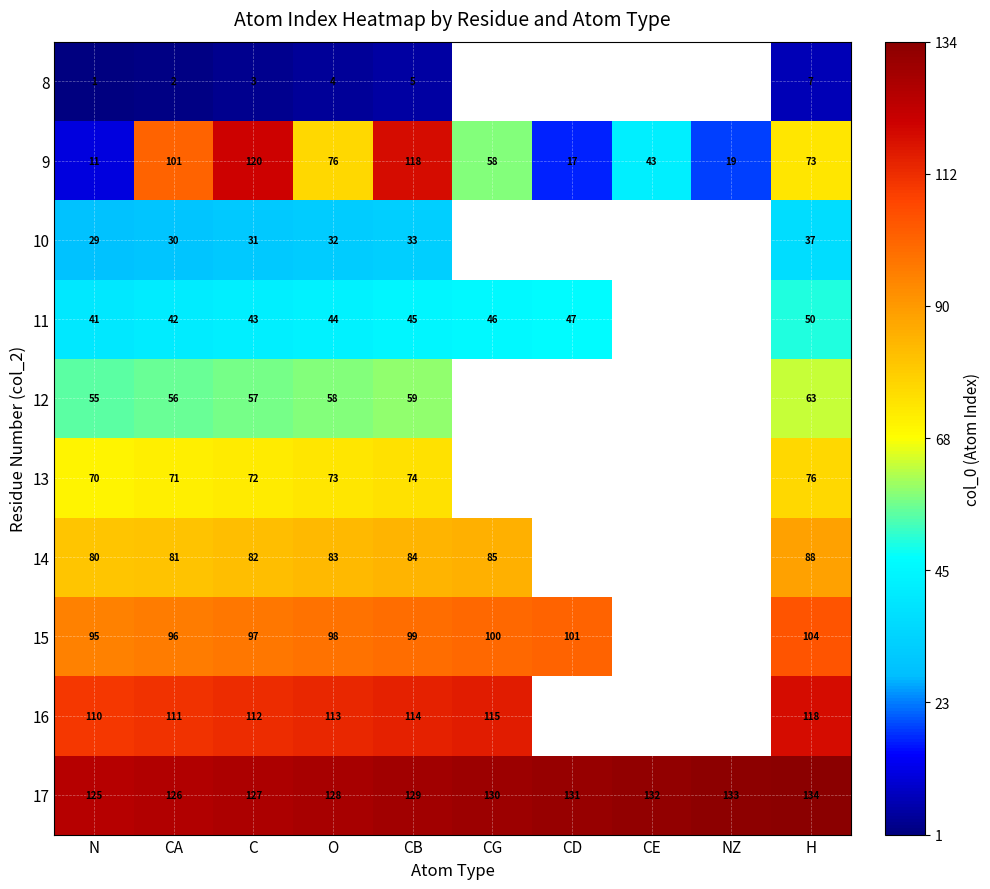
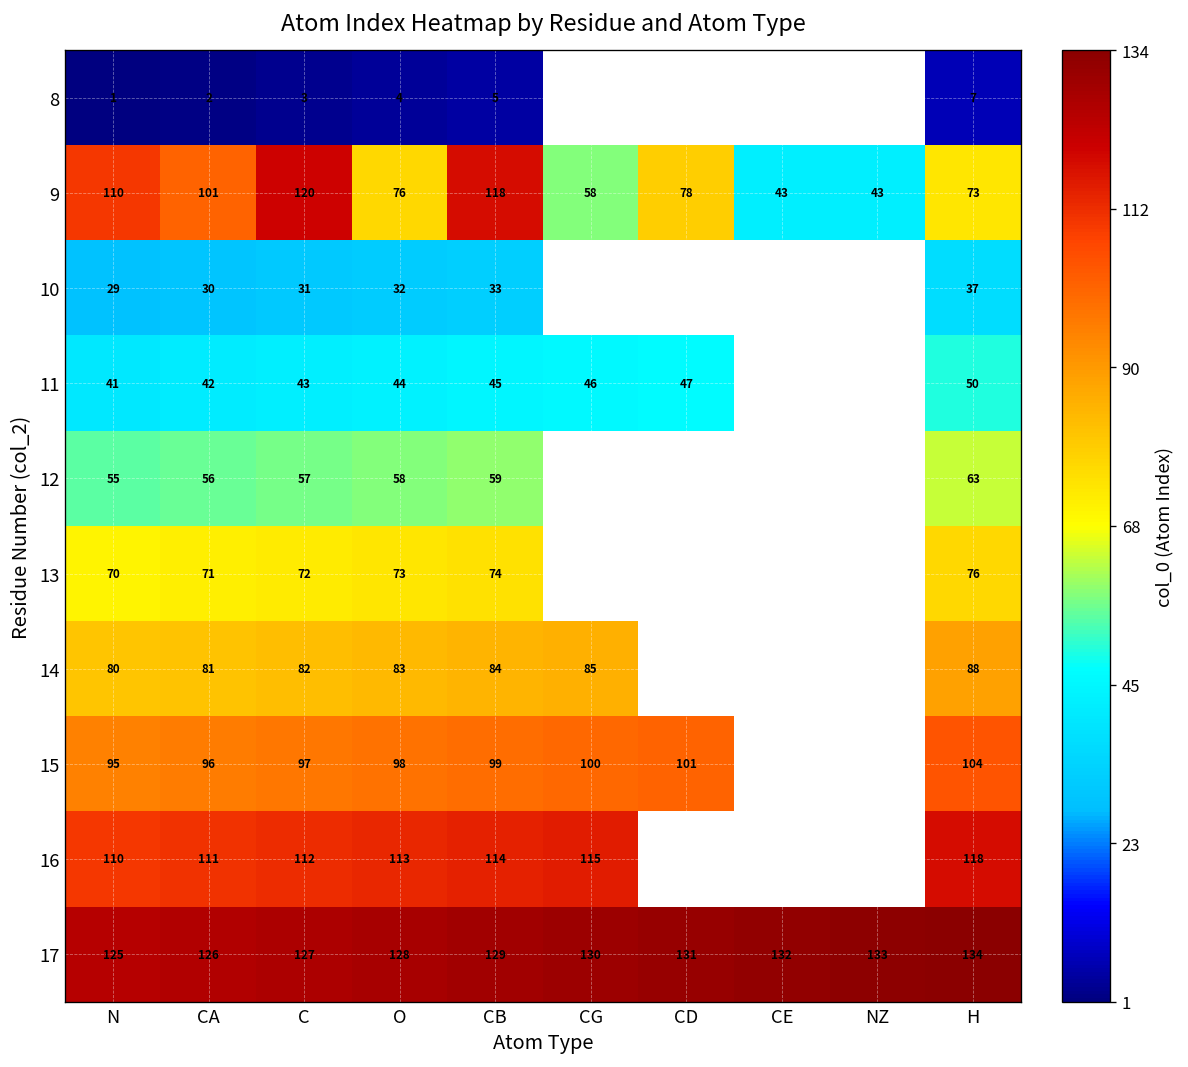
9, N: 11 -> 110
9, CD: 17 -> 78
9, NZ: 19 -> 43
